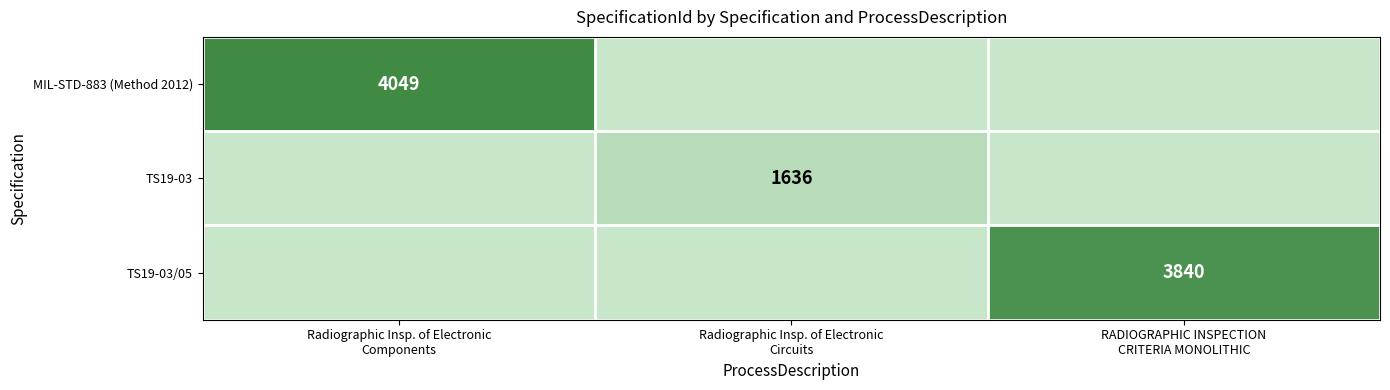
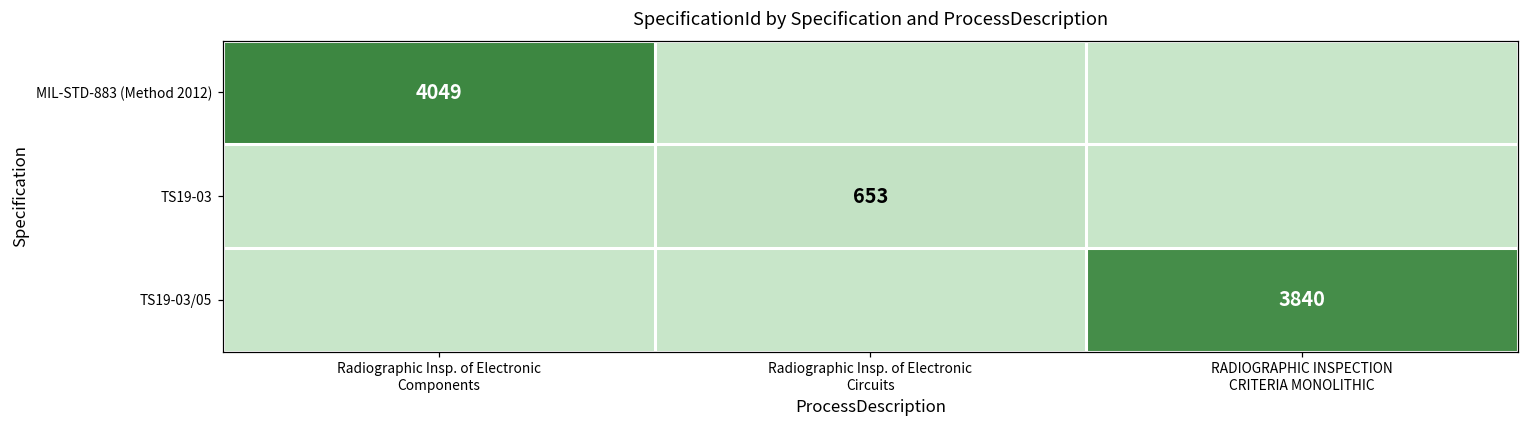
TS19-03, Radiographic Insp. of Electronic Circuits: 1636 -> 653
